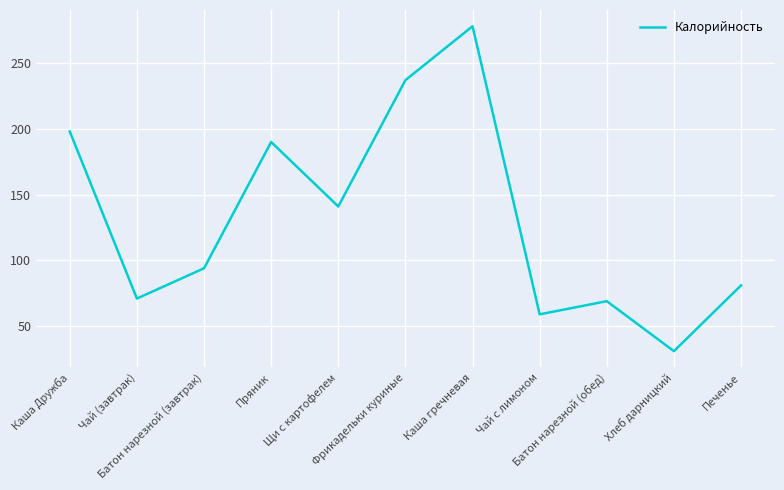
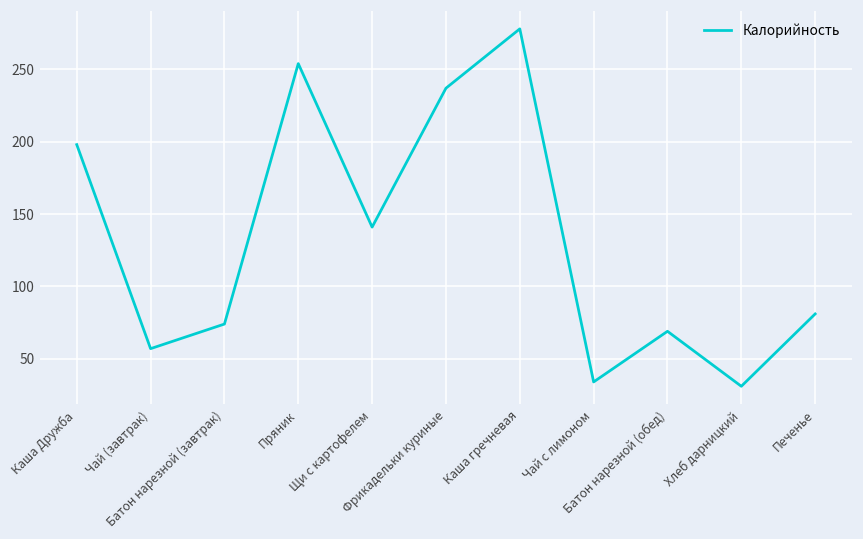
Чай (завтрак): 71 -> 57
Батон нарезной (завтрак): 94 -> 74
Пряник: 190 -> 254
Чай с лимоном: 59 -> 34
